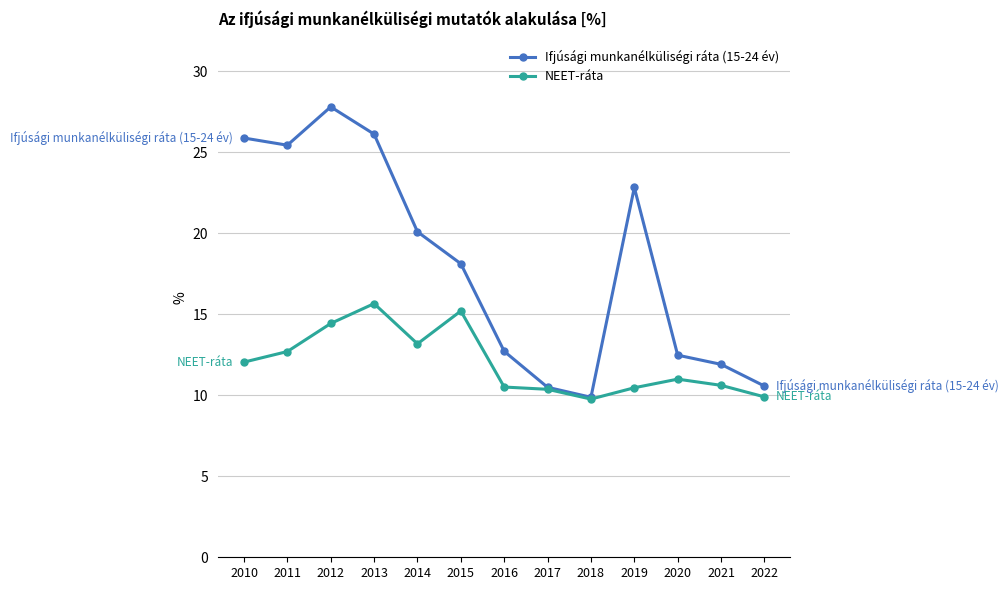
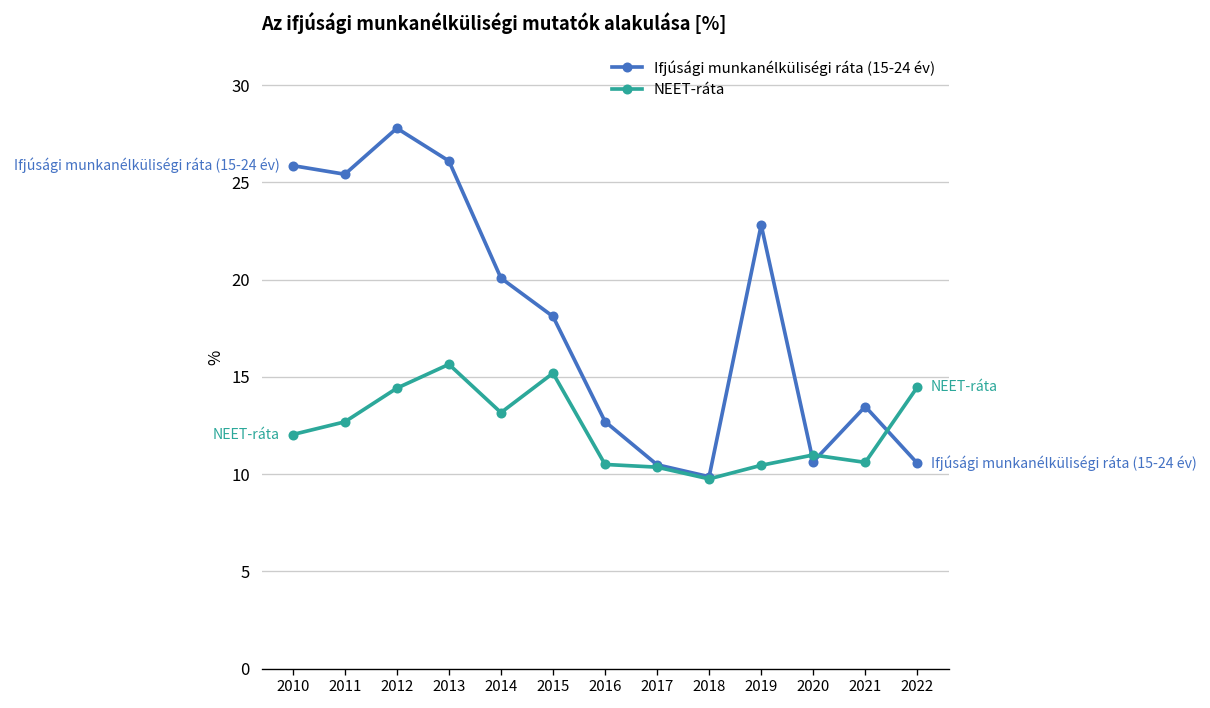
Ifjúsági munkanélküliségi ráta (15-24 év), 2020: 12.5 -> 10.6
Ifjúsági munkanélküliségi ráta (15-24 év), 2021: 11.9 -> 13.5
NEET-ráta, 2022: 9.9 -> 14.5
